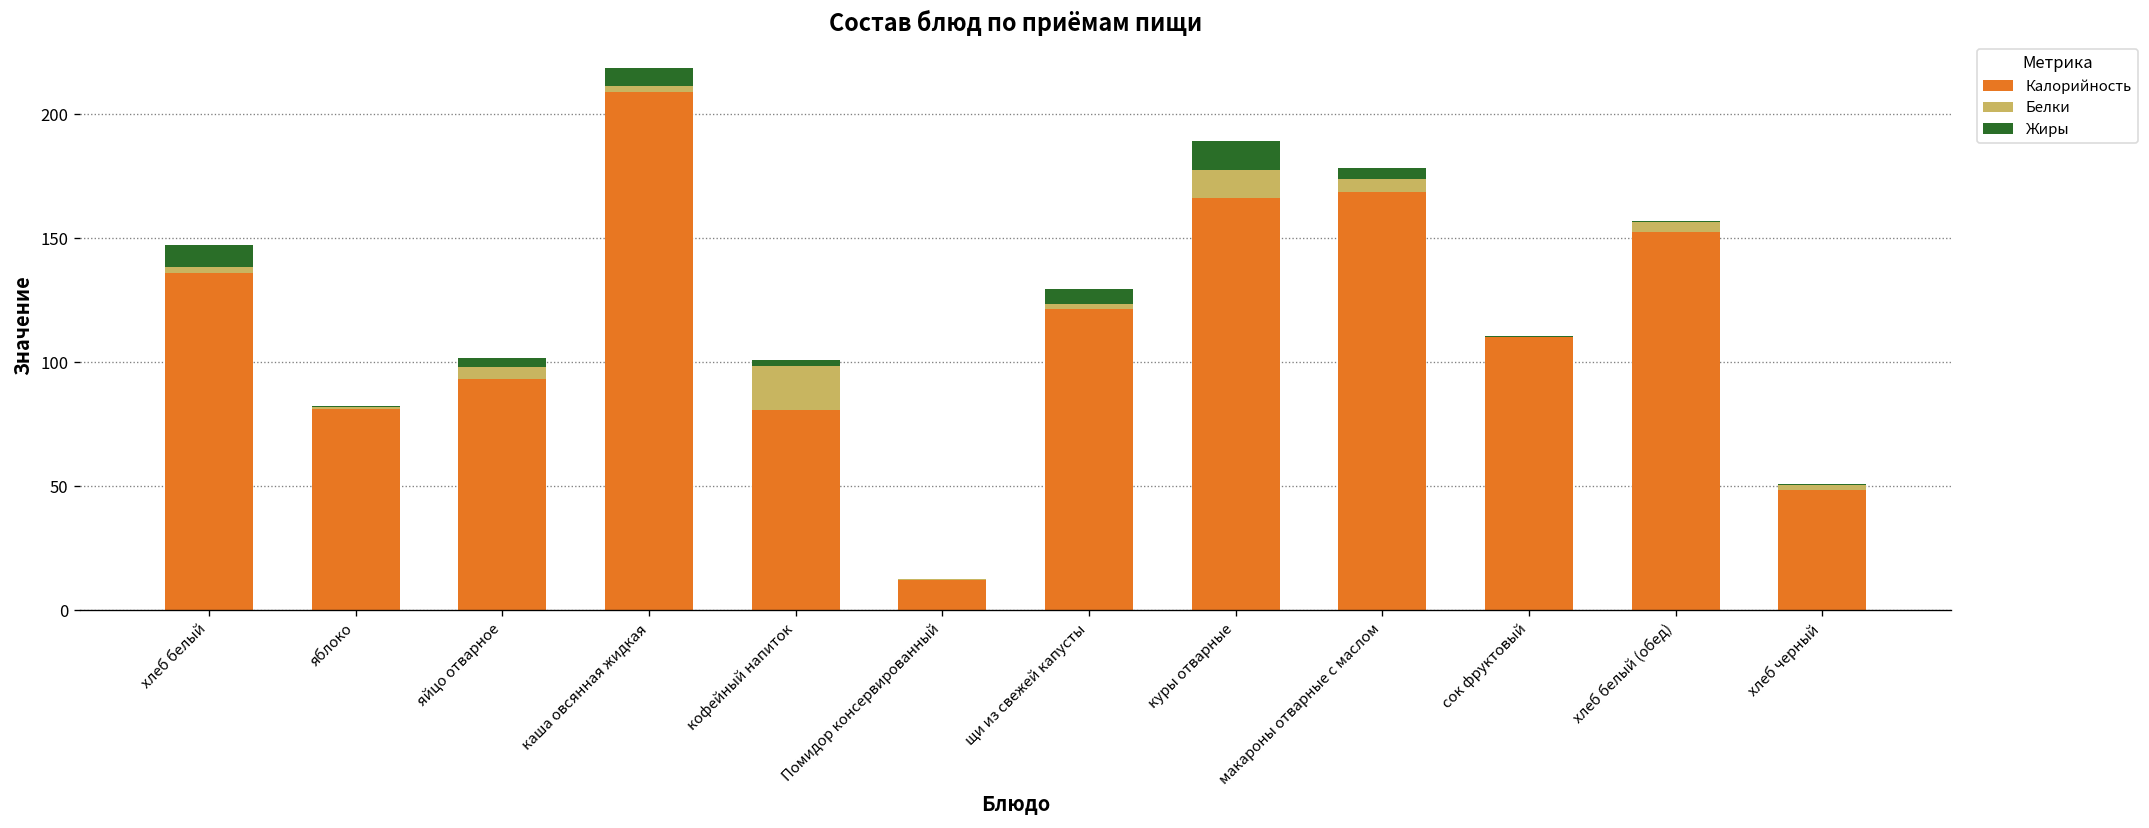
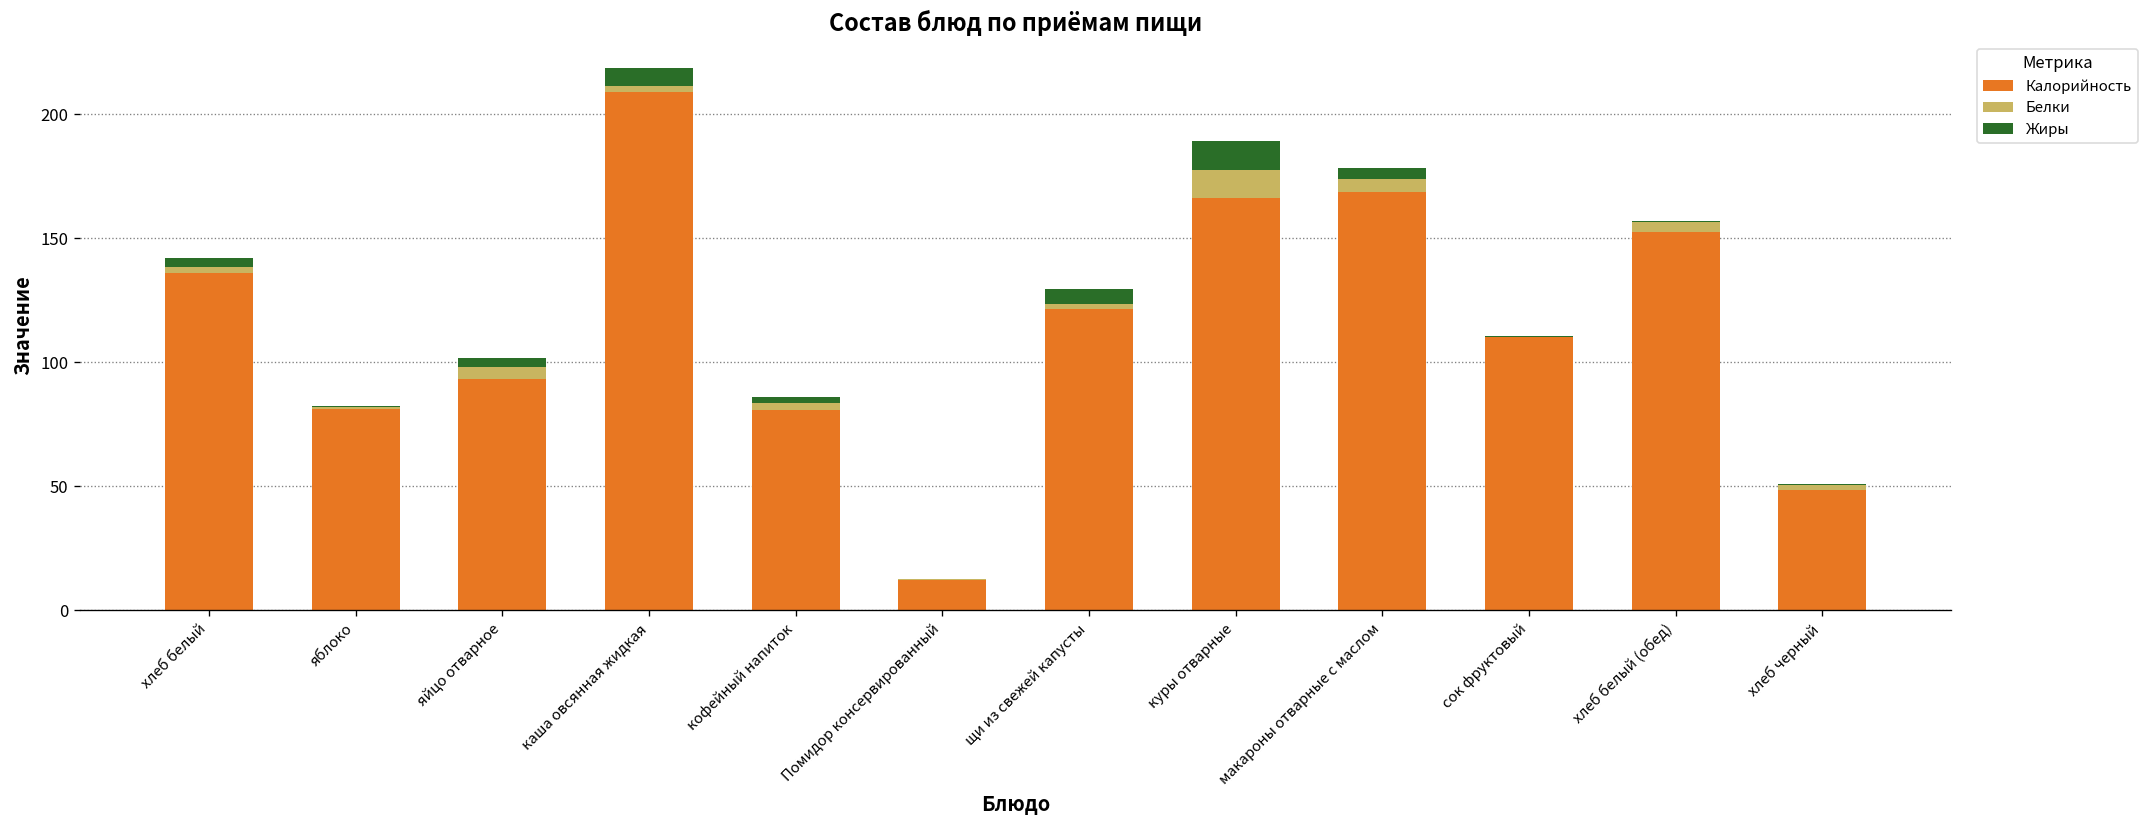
Жиры, хлеб белый: 9 -> 3
Белки, кофейный напиток: 18 -> 3
